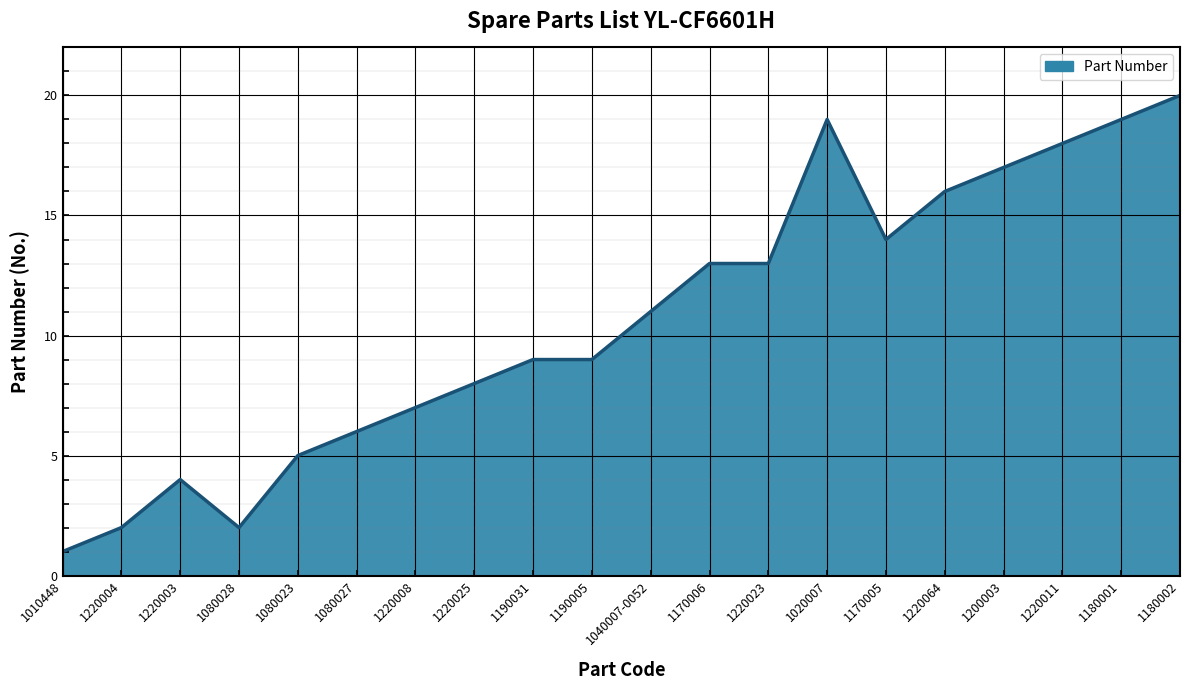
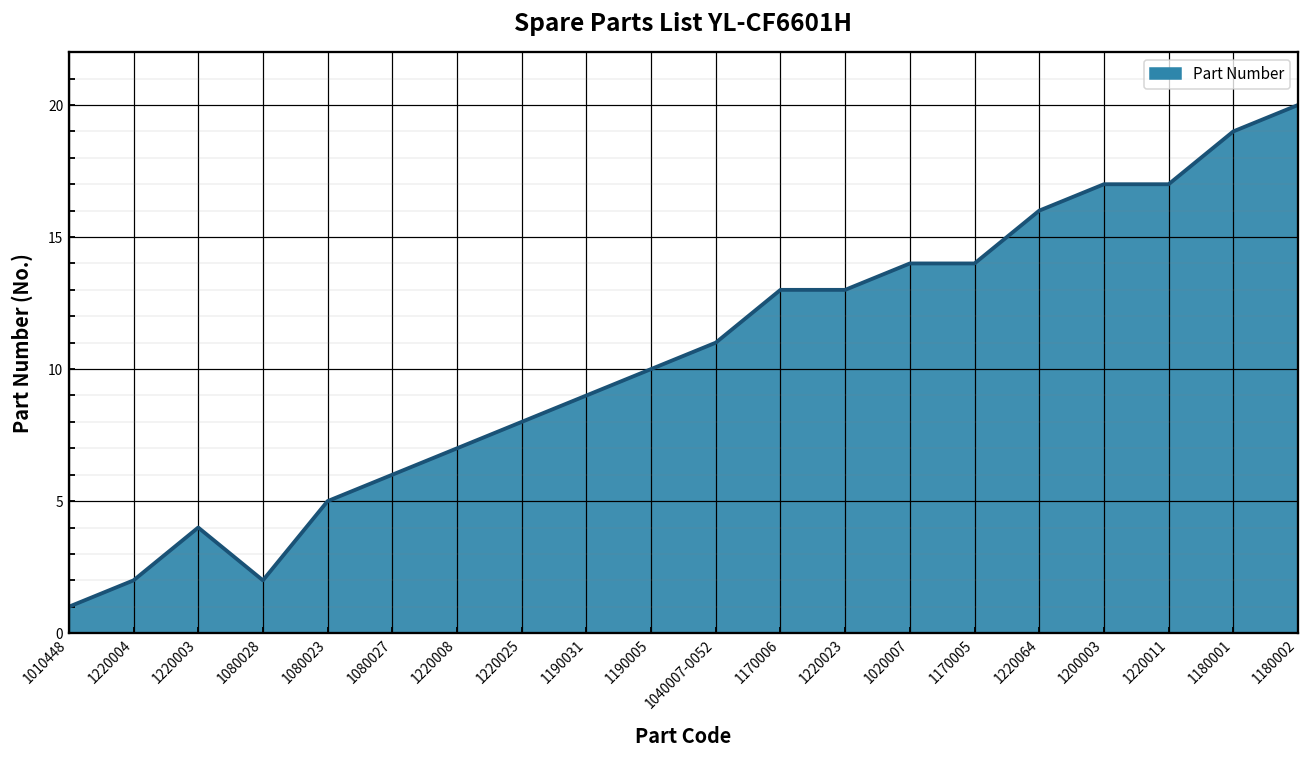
1190005: 9 -> 10
1020007: 19 -> 14
1220011: 18 -> 17
